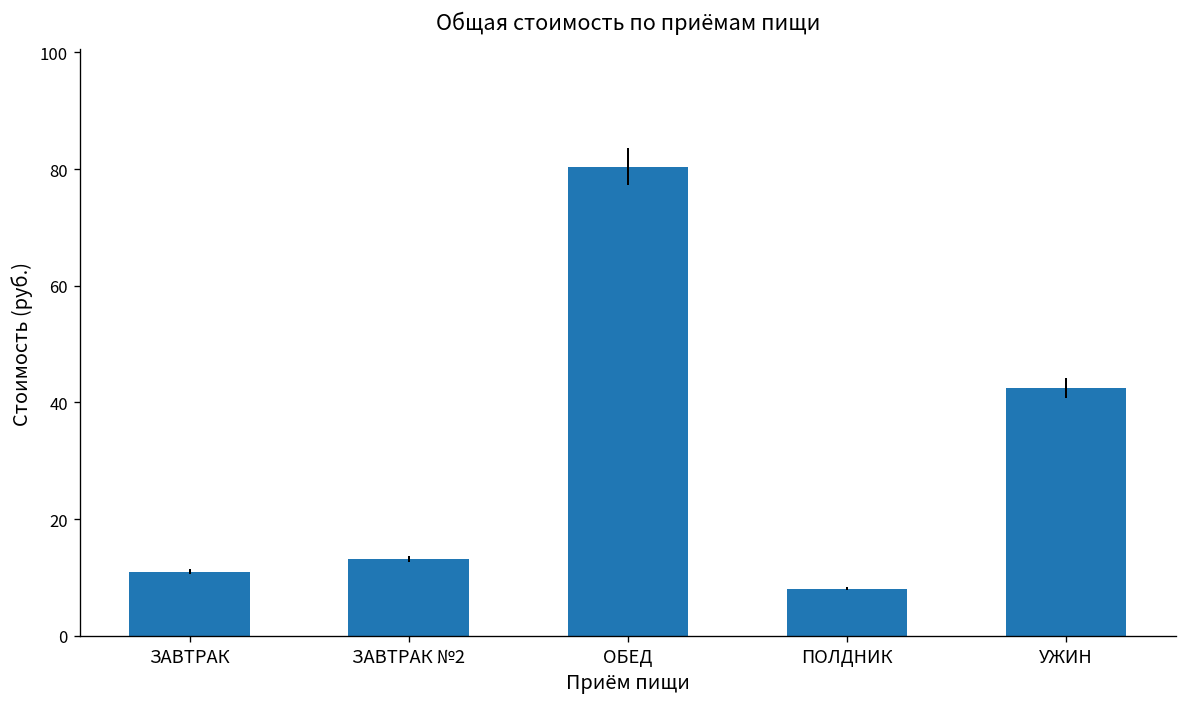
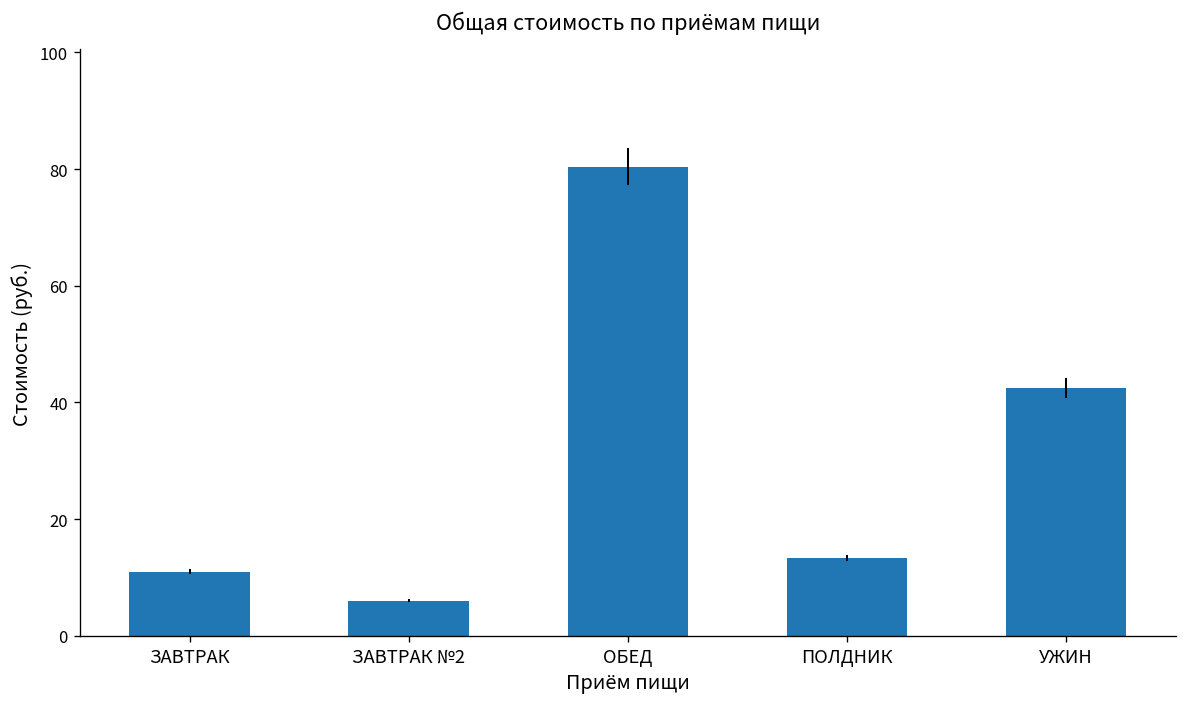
ЗАВТРАК №2: 13 -> 6
ПОЛДНИК: 8 -> 13
